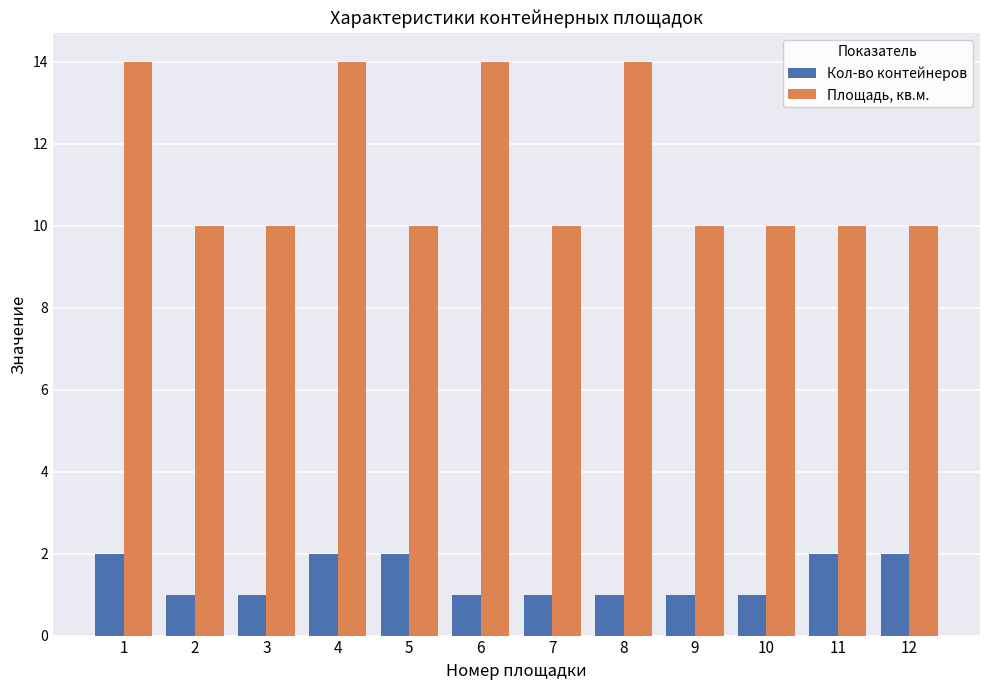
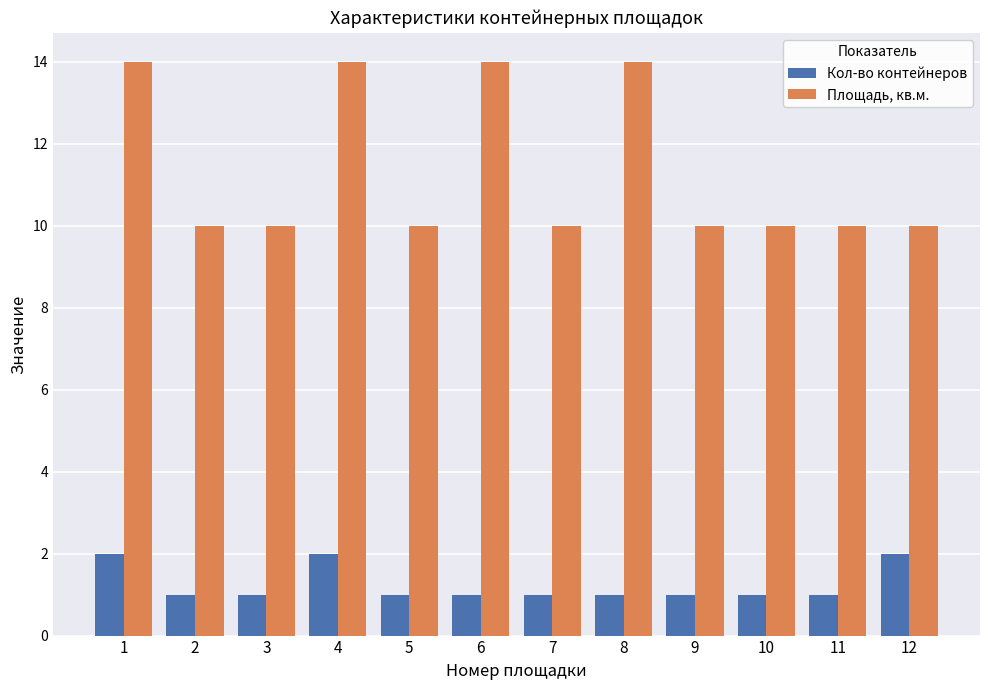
Кол-во контейнеров, 5: 2 -> 1
Кол-во контейнеров, 11: 2 -> 1
